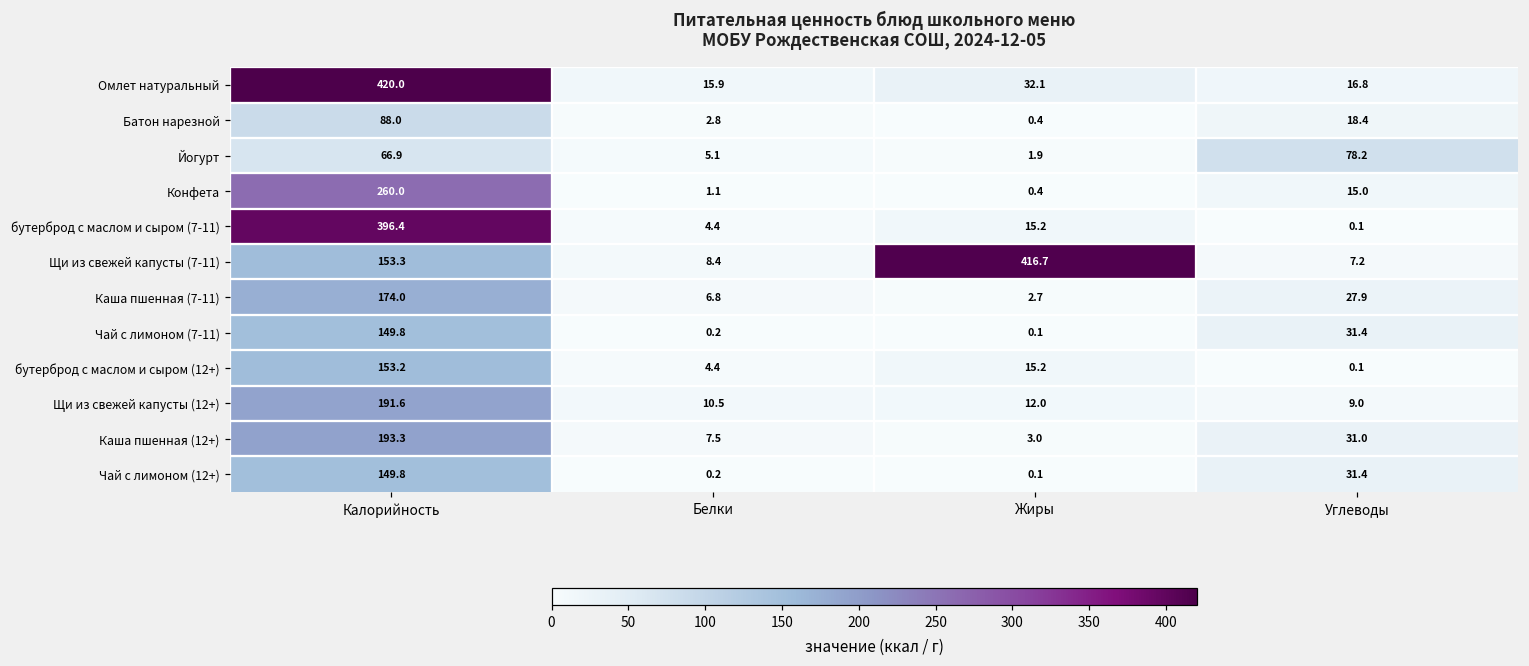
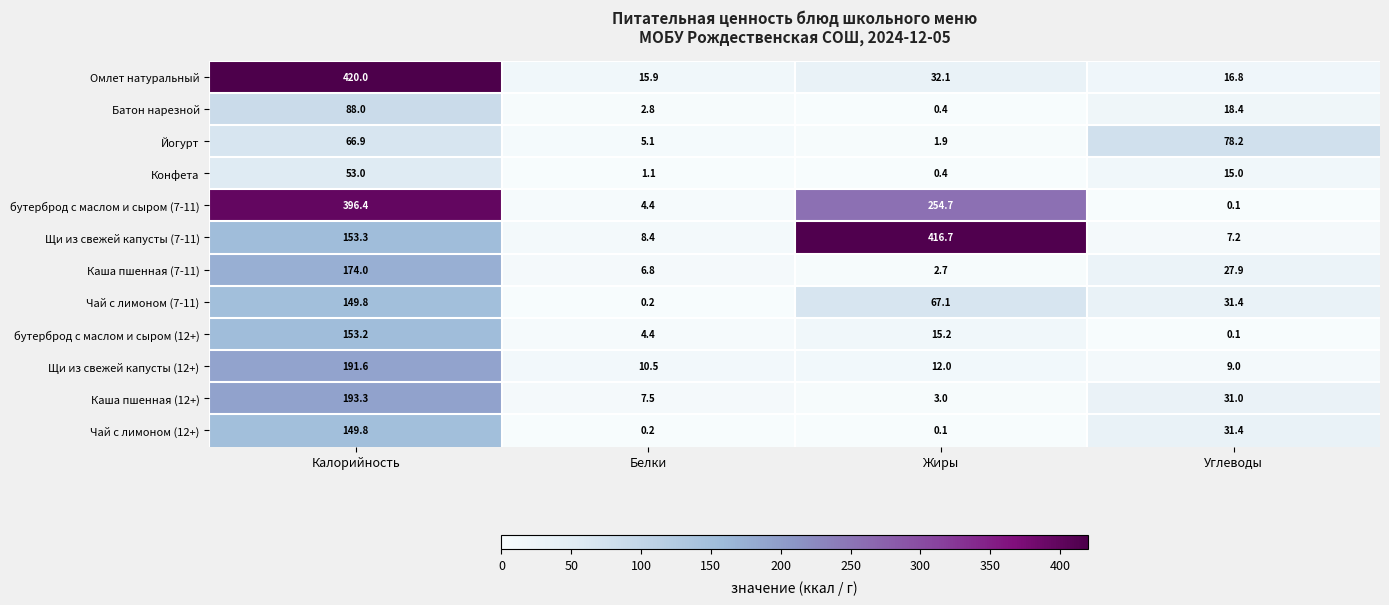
Конфета, Калорийность: 260.0 -> 53.0
бутерброд с маслом и сыром (7-11), Жиры: 15.2 -> 254.7
Чай с лимоном (7-11), Жиры: 0.1 -> 67.1
